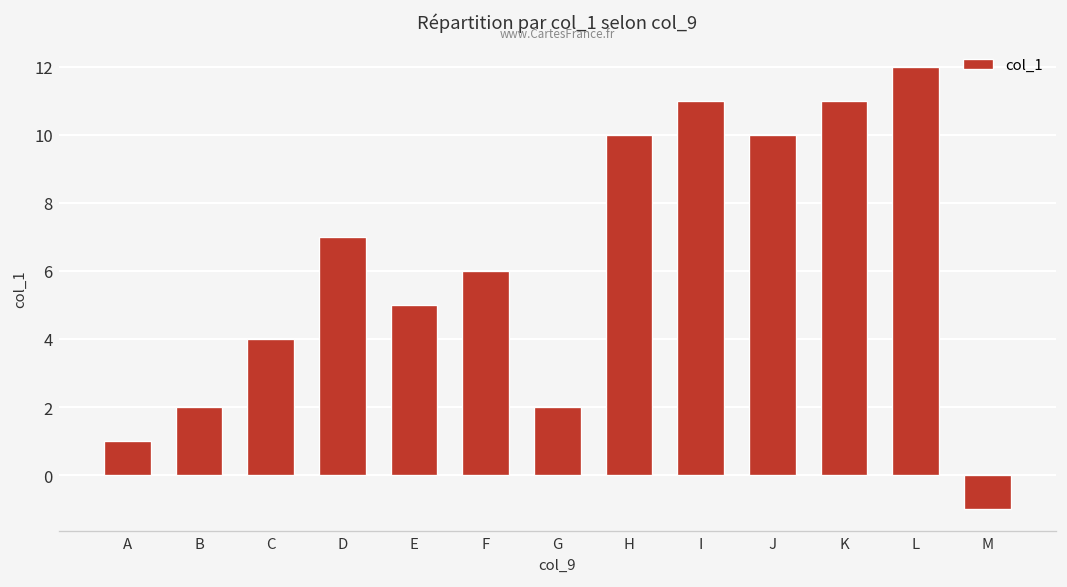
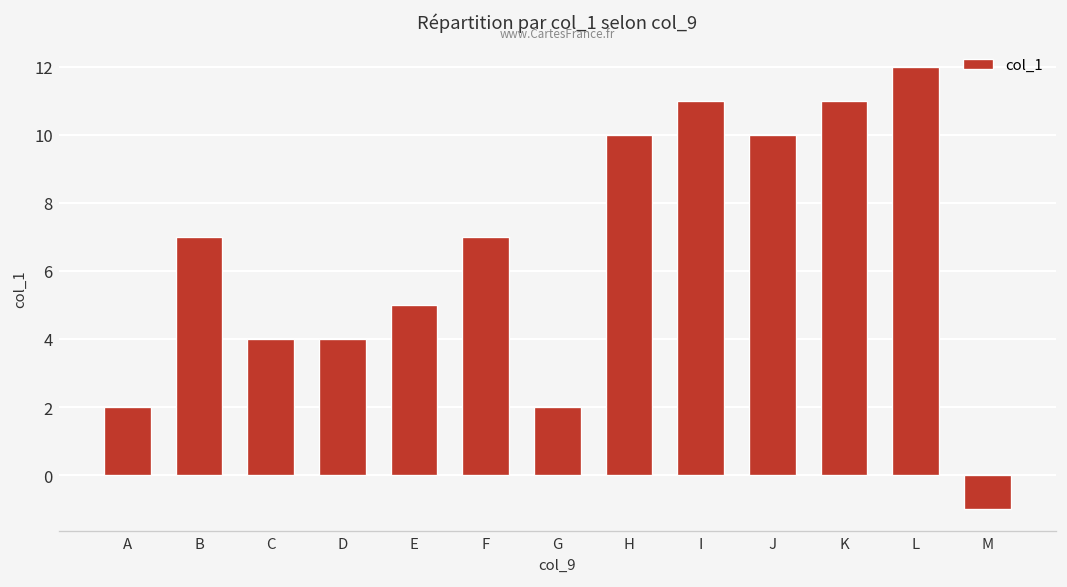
A: 1 -> 2
B: 2 -> 7
D: 7 -> 4
F: 6 -> 7
